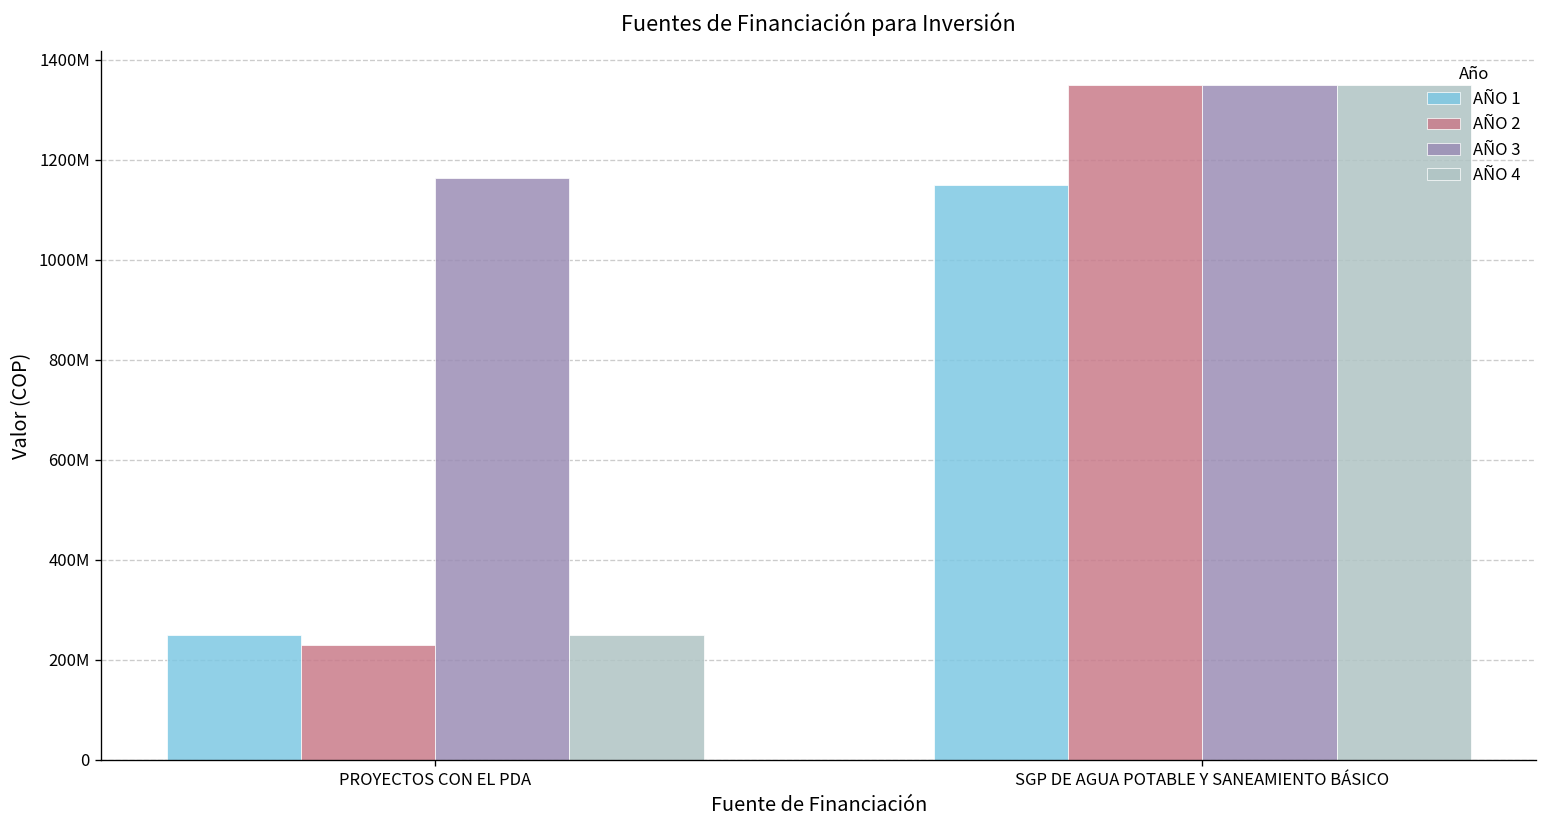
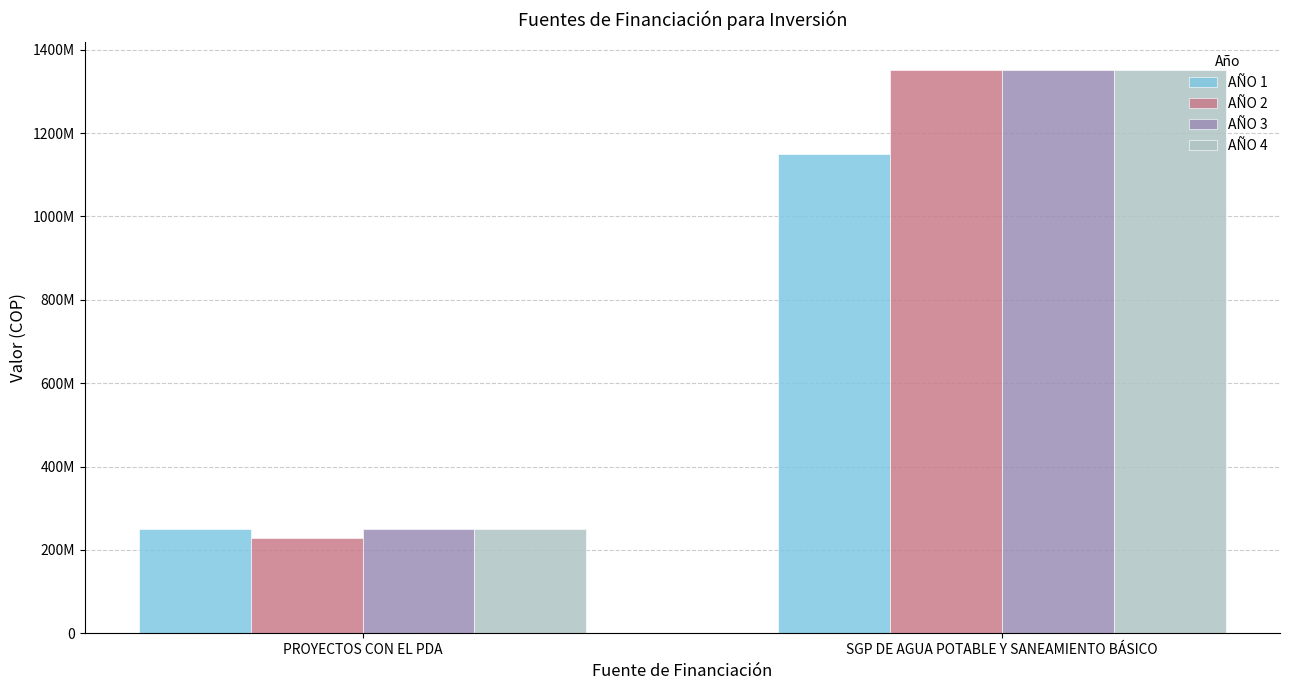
AÑO 3, PROYECTOS CON EL PDA: 1160000000 -> 250000000
